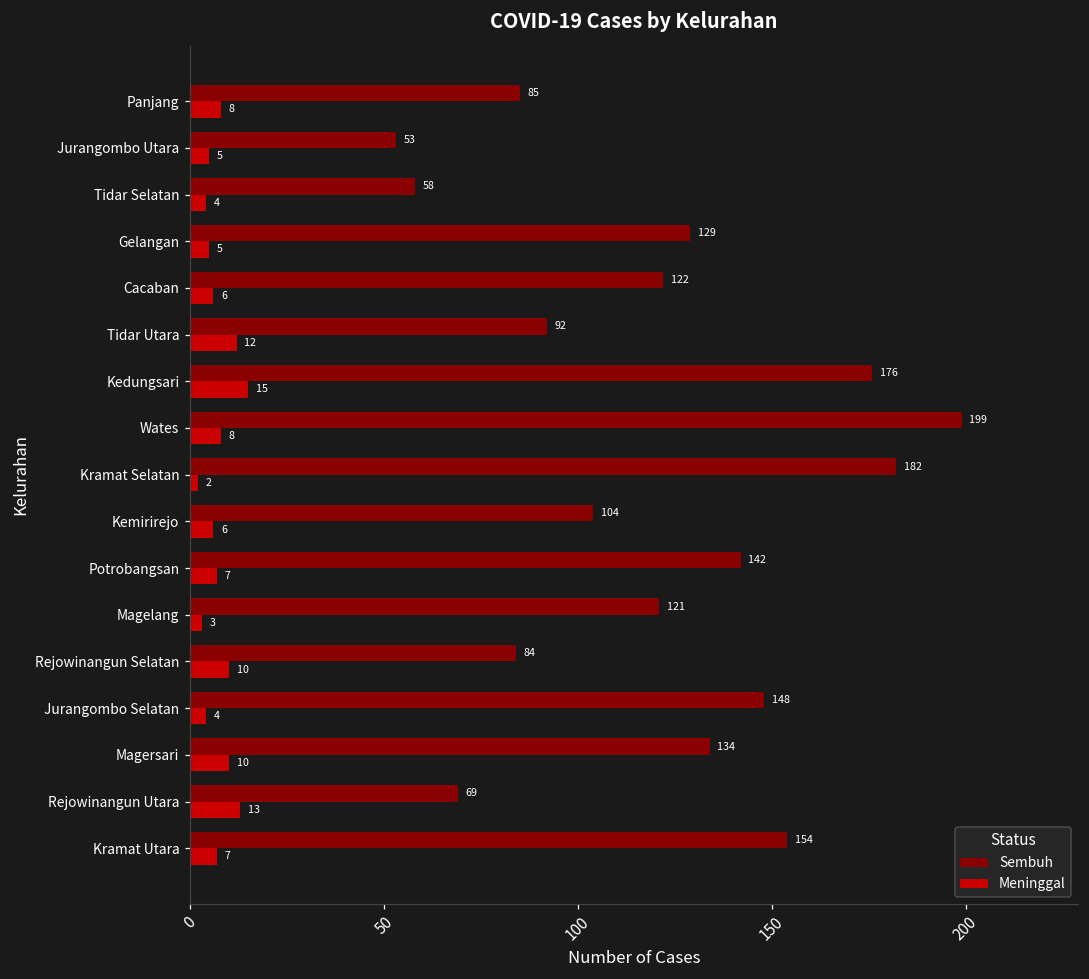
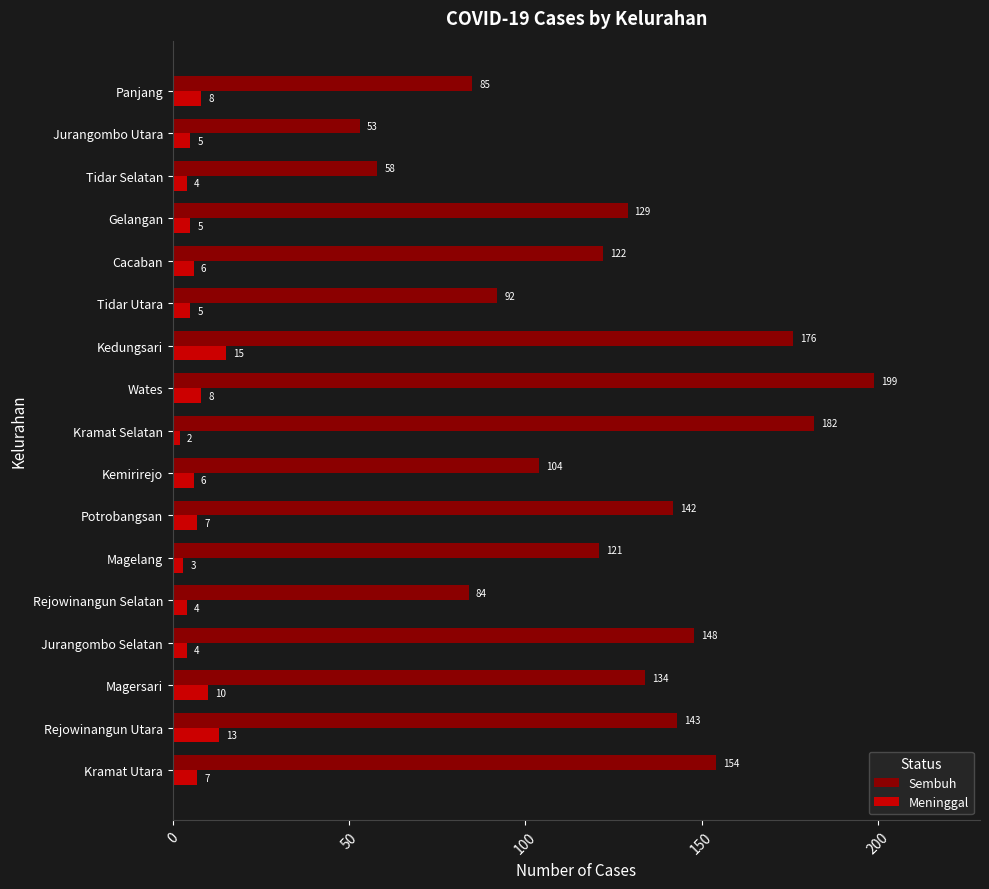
Meninggal, Tidar Utara: 12 -> 5
Meninggal, Rejowinangun Selatan: 10 -> 4
Sembuh, Rejowinangun Utara: 69 -> 143
